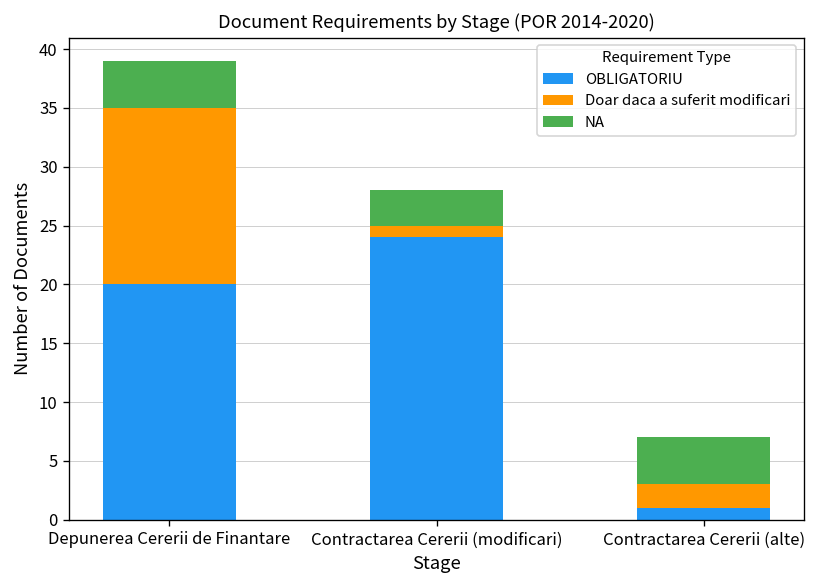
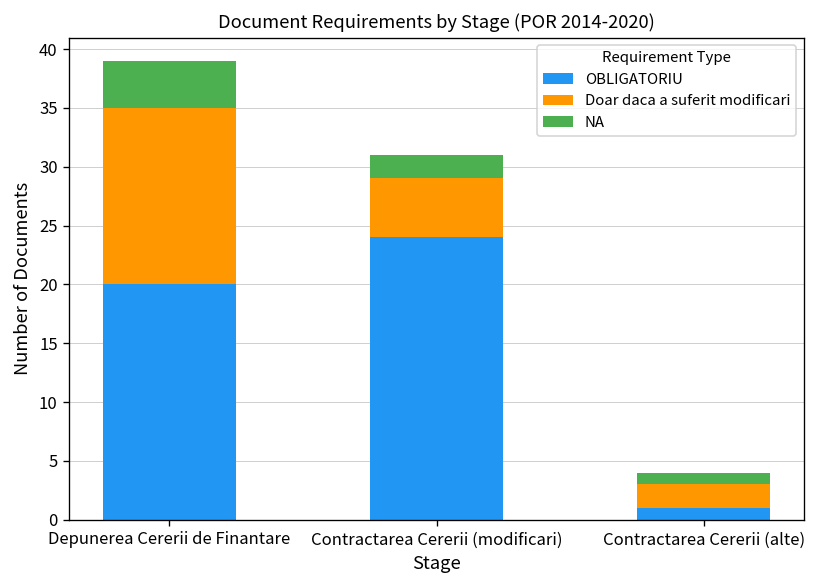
Doar daca a suferit modificari, Contractarea Cererii (modificari): 1 -> 5
NA, Contractarea Cererii (modificari): 3 -> 2
NA, Contractarea Cererii (alte): 4 -> 1
